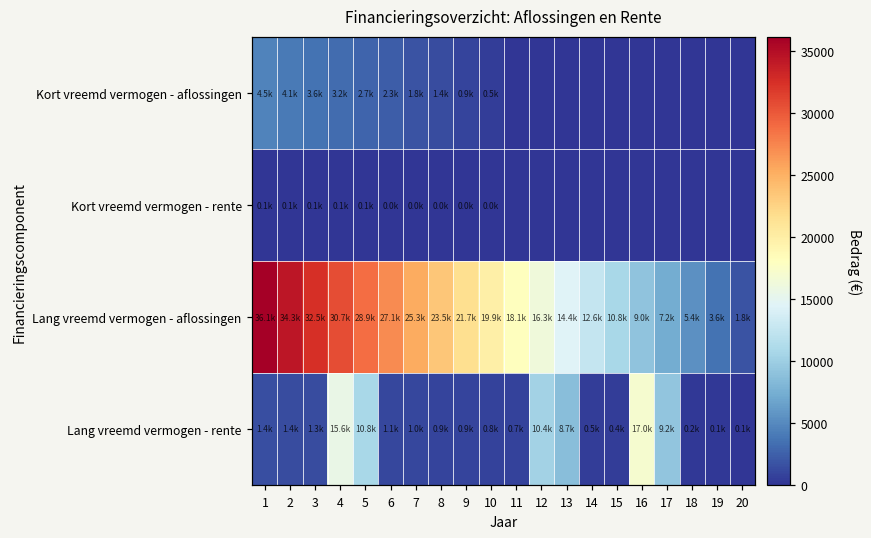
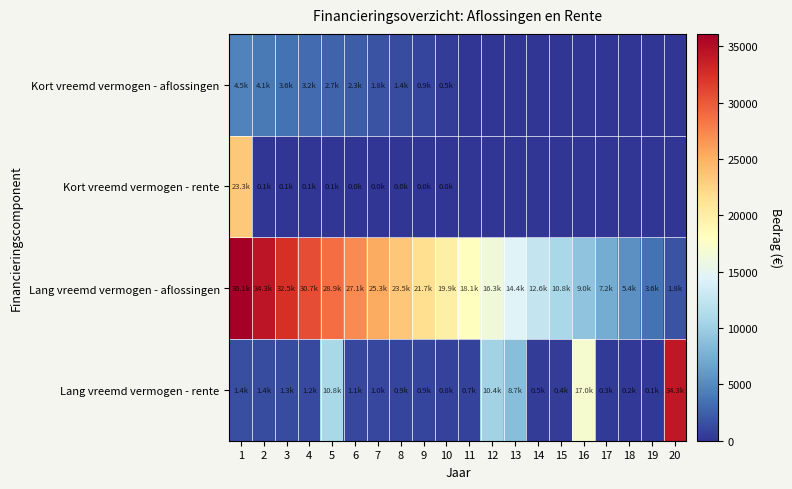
Kort vreemd vermogen - rente, 1: 0.1k -> 23.3k
Lang vreemd vermogen - rente, 4: 15.6k -> 1.2k
Lang vreemd vermogen - rente, 17: 9.2k -> 0.3k
Lang vreemd vermogen - rente, 20: 0.1k -> 34.3k
